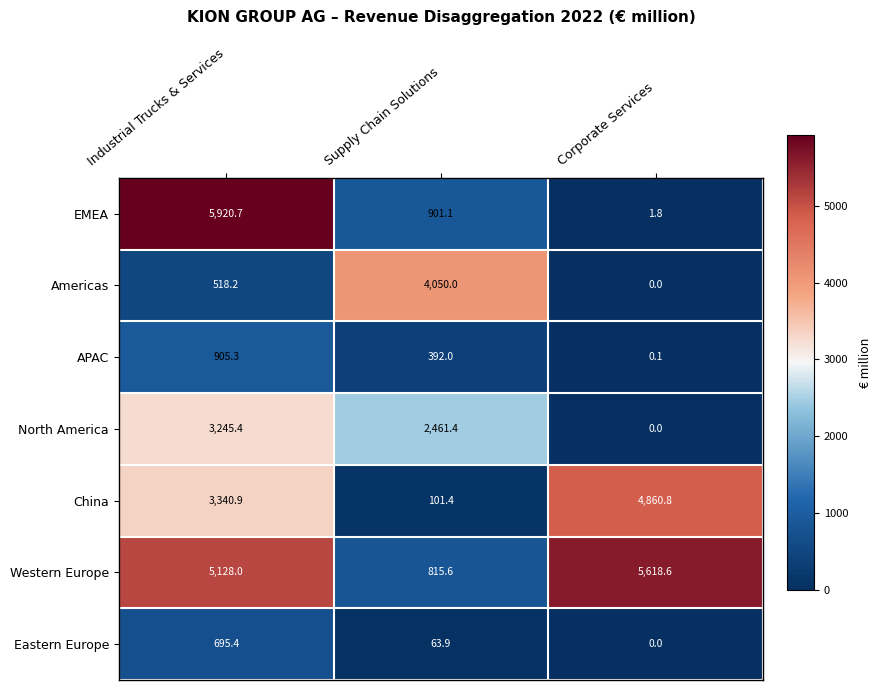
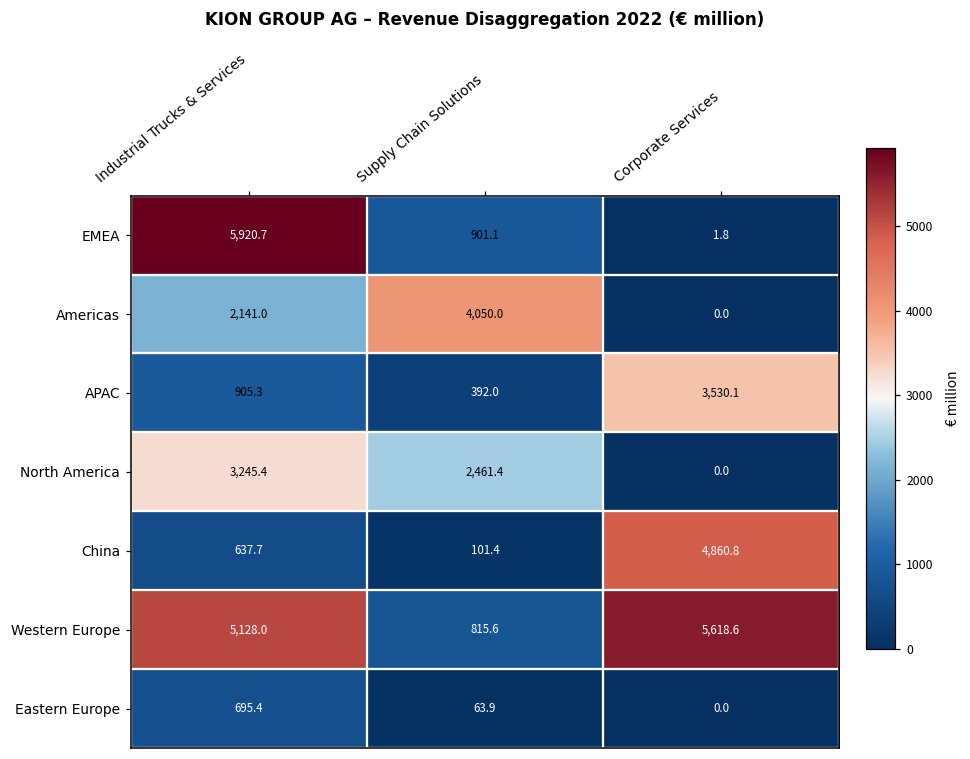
Americas, Industrial Trucks & Services: 518.2 -> 2,141.0
APAC, Corporate Services: 0.1 -> 3,530.1
China, Industrial Trucks & Services: 3,340.9 -> 637.7
